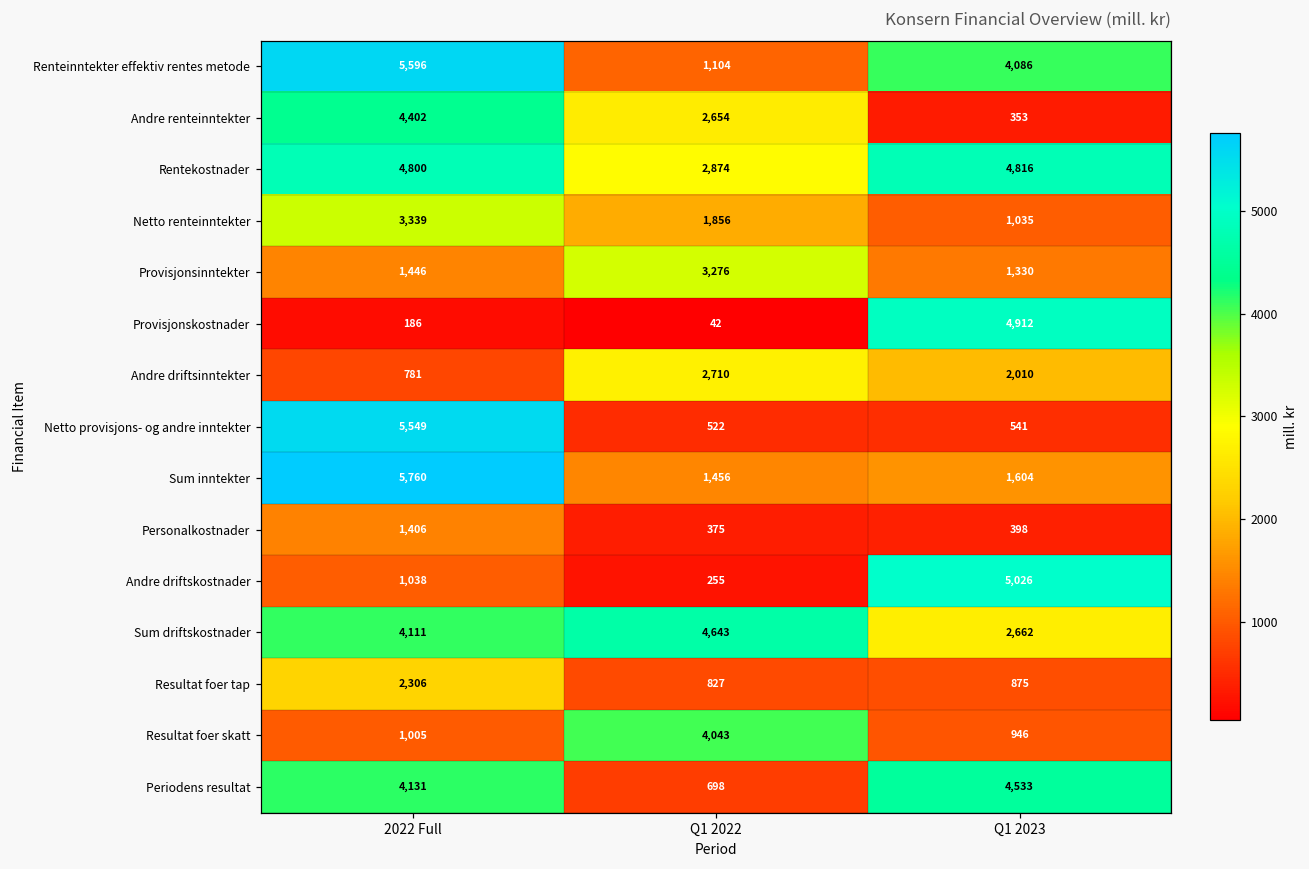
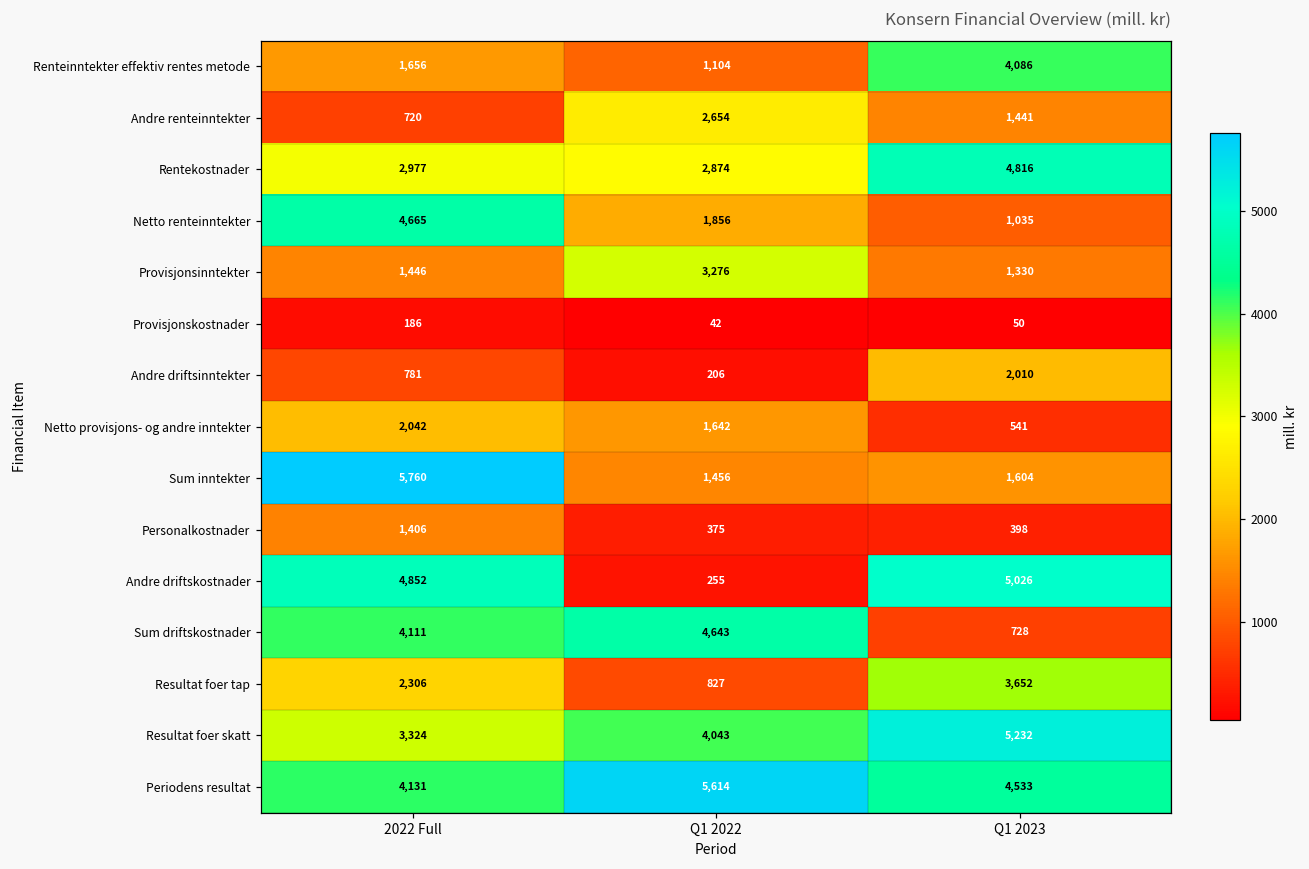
Renteinntekter effektiv rentes metode, 2022 Full: 5,596 -> 1,656
Andre renteinntekter, 2022 Full: 4,402 -> 720
Andre renteinntekter, Q1 2023: 353 -> 1,441
Rentekostnader, 2022 Full: 4,800 -> 2,977
Netto renteinntekter, 2022 Full: 3,339 -> 4,665
Provisjonskostnader, Q1 2023: 4,912 -> 50
Andre driftsinntekter, Q1 2022: 2,710 -> 206
Netto provisjons- og andre inntekter, 2022 Full: 5,549 -> 2,042
Netto provisjons- og andre inntekter, Q1 2022: 522 -> 1,642
Andre driftskostnader, 2022 Full: 1,038 -> 4,852
Sum driftskostnader, Q1 2023: 2,662 -> 728
Resultat foer tap, Q1 2023: 875 -> 3,652
Resultat foer skatt, 2022 Full: 1,005 -> 3,324
Resultat foer skatt, Q1 2023: 946 -> 5,232
Periodens resultat, Q1 2022: 698 -> 5,614
